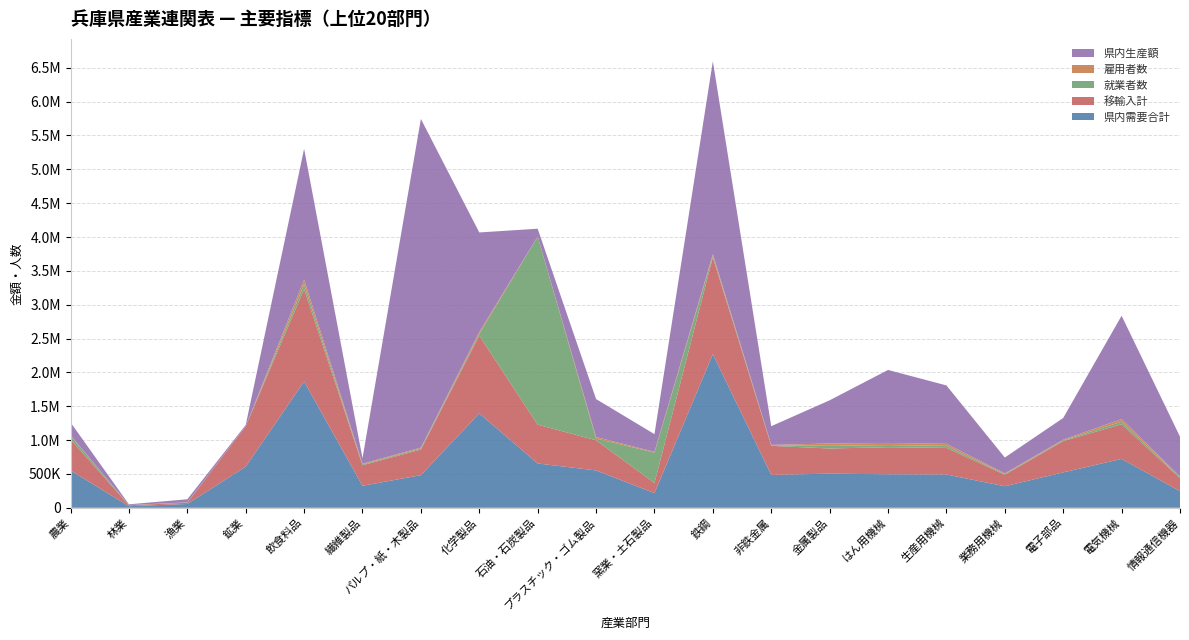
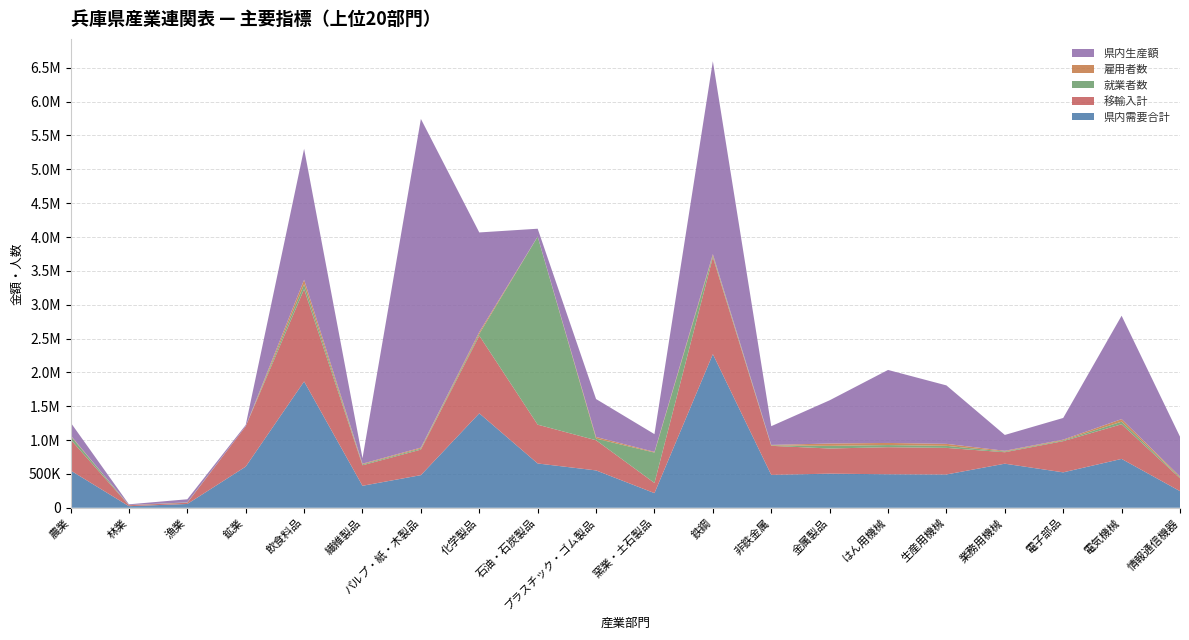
県内需要合計, 業務用機械: 300000 -> 700000
